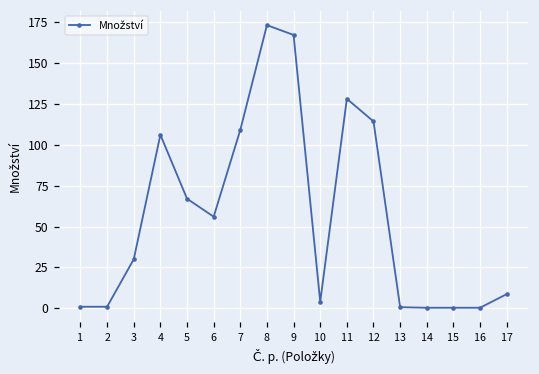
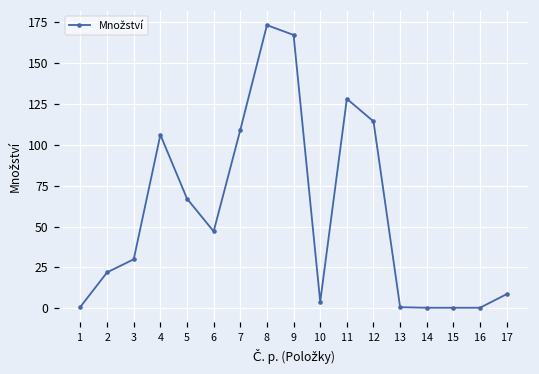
2: 1 -> 22
6: 56 -> 47
